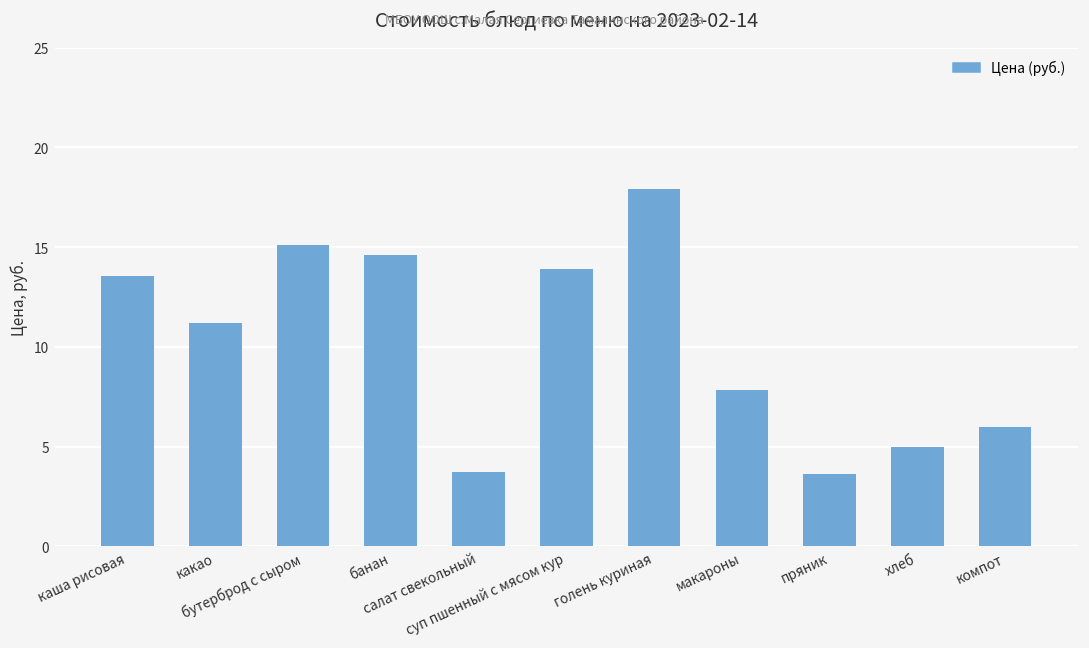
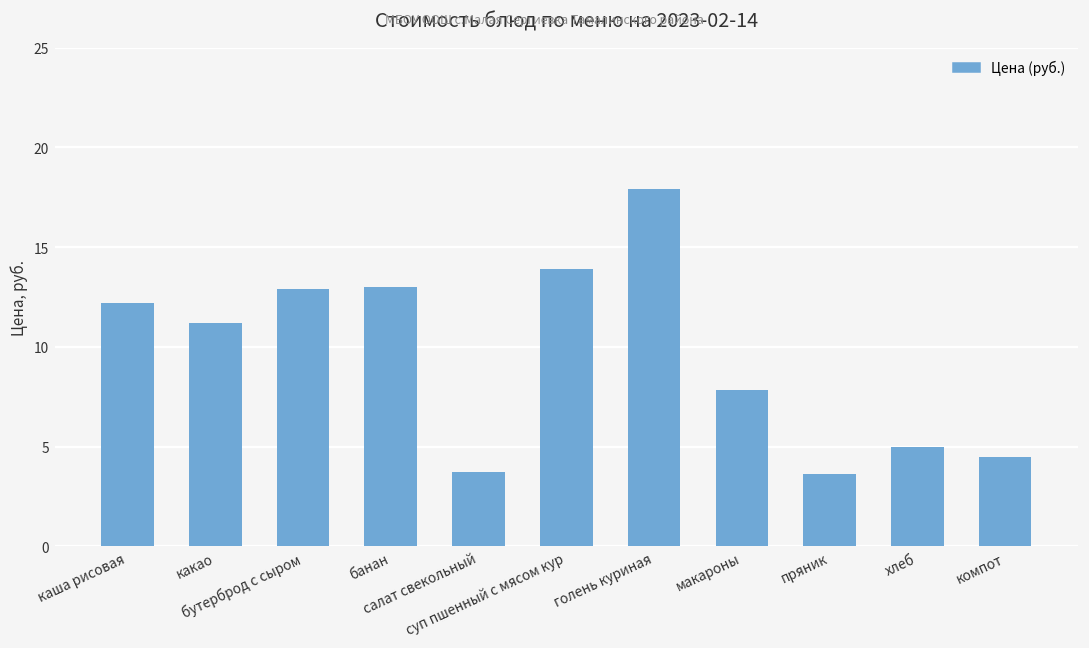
каша рисовая: 13.6 -> 12.2
бутерброд с сыром: 15.1 -> 12.9
банан: 14.6 -> 13.0
компот: 6.0 -> 4.5
